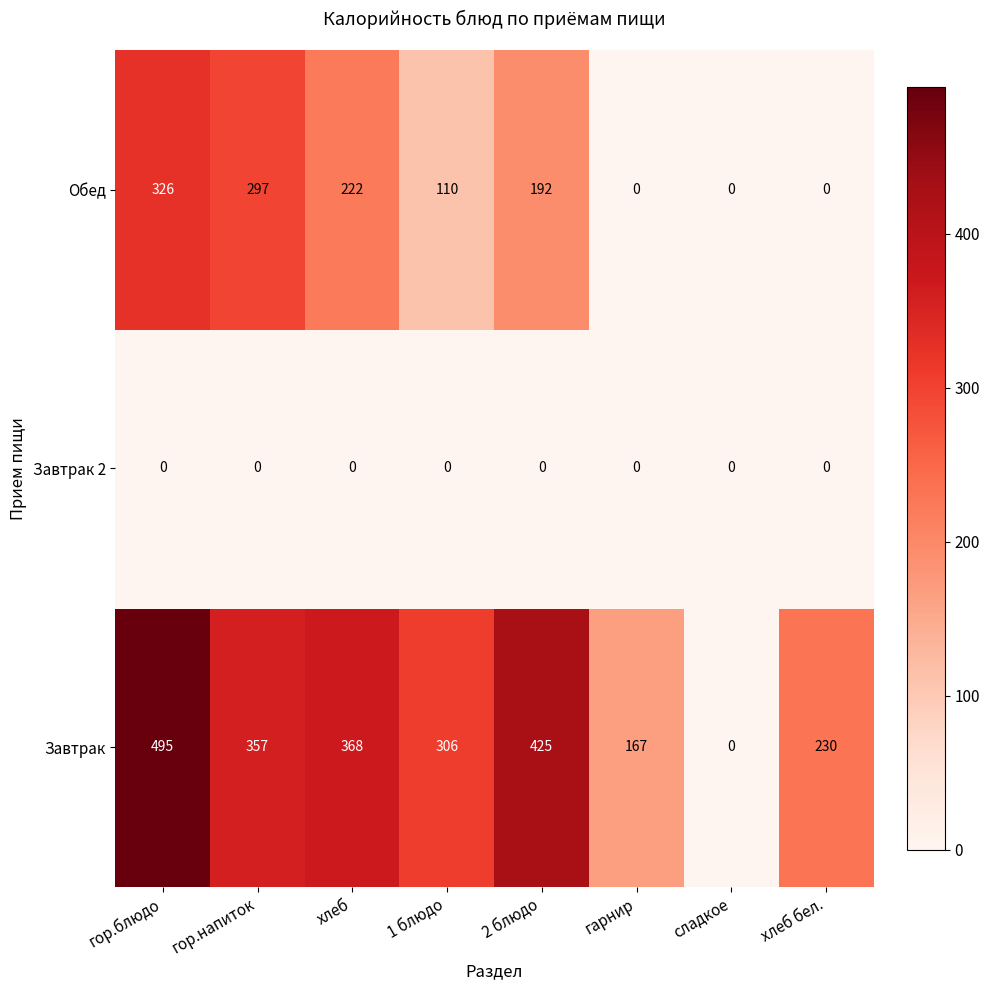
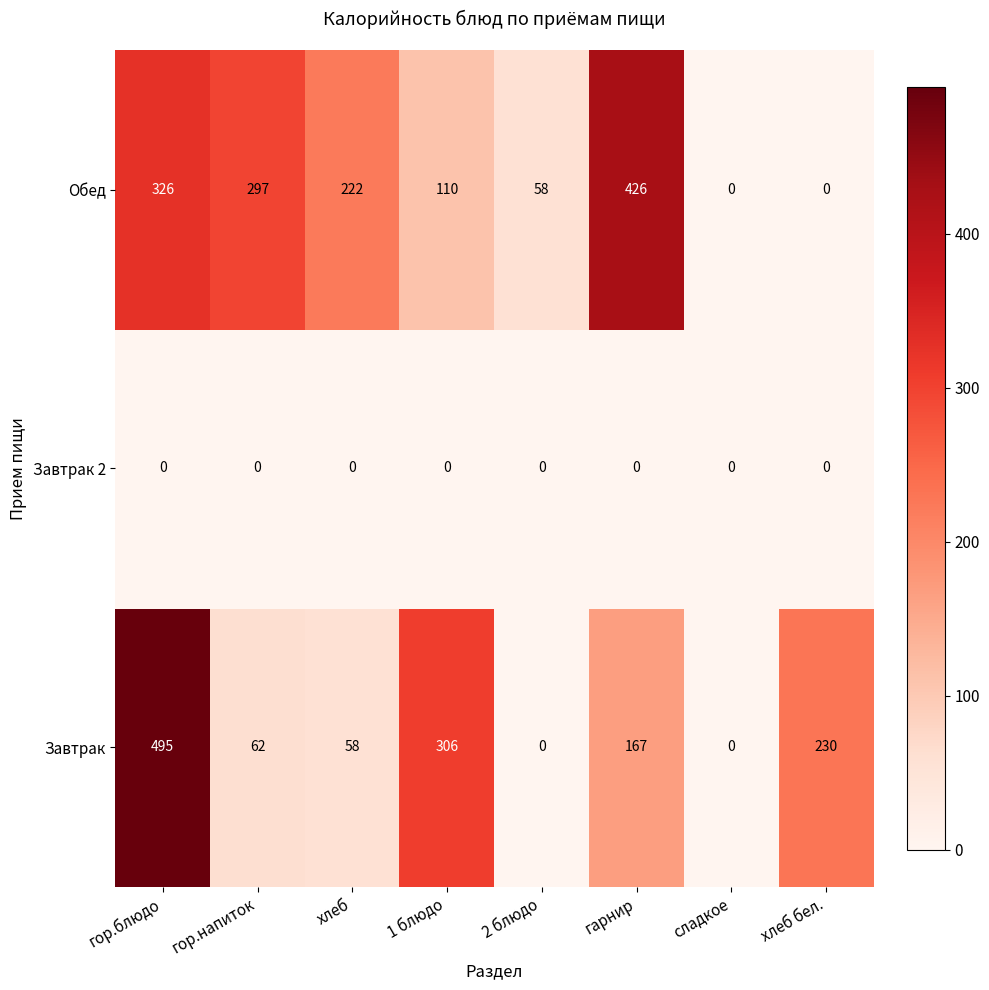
Обед, 2 блюдо: 192 -> 58
Обед, гарнир: 0 -> 426
Завтрак, гор.напиток: 357 -> 62
Завтрак, хлеб: 368 -> 58
Завтрак, 2 блюдо: 425 -> 0
